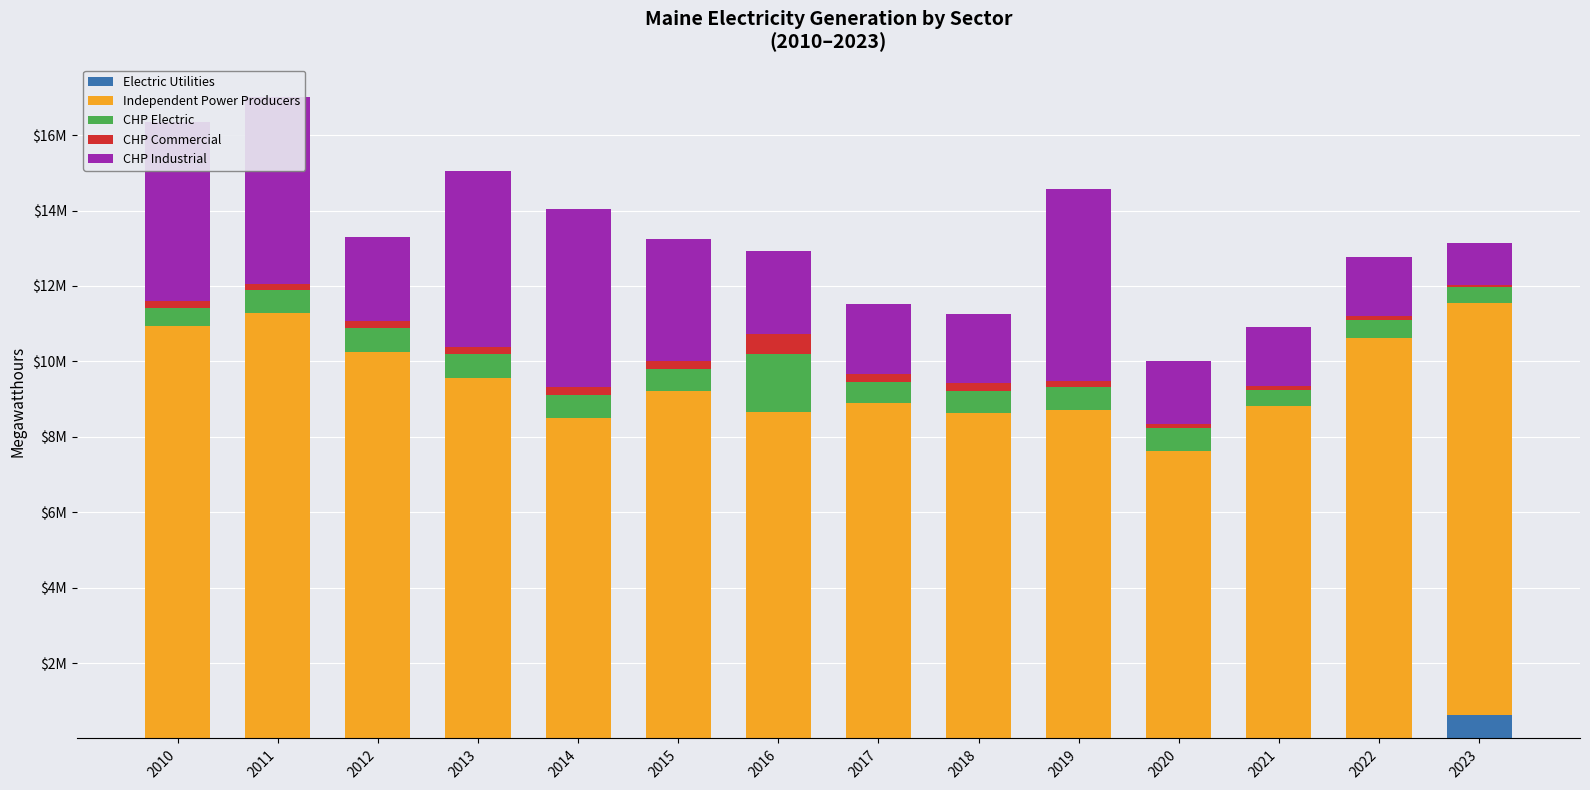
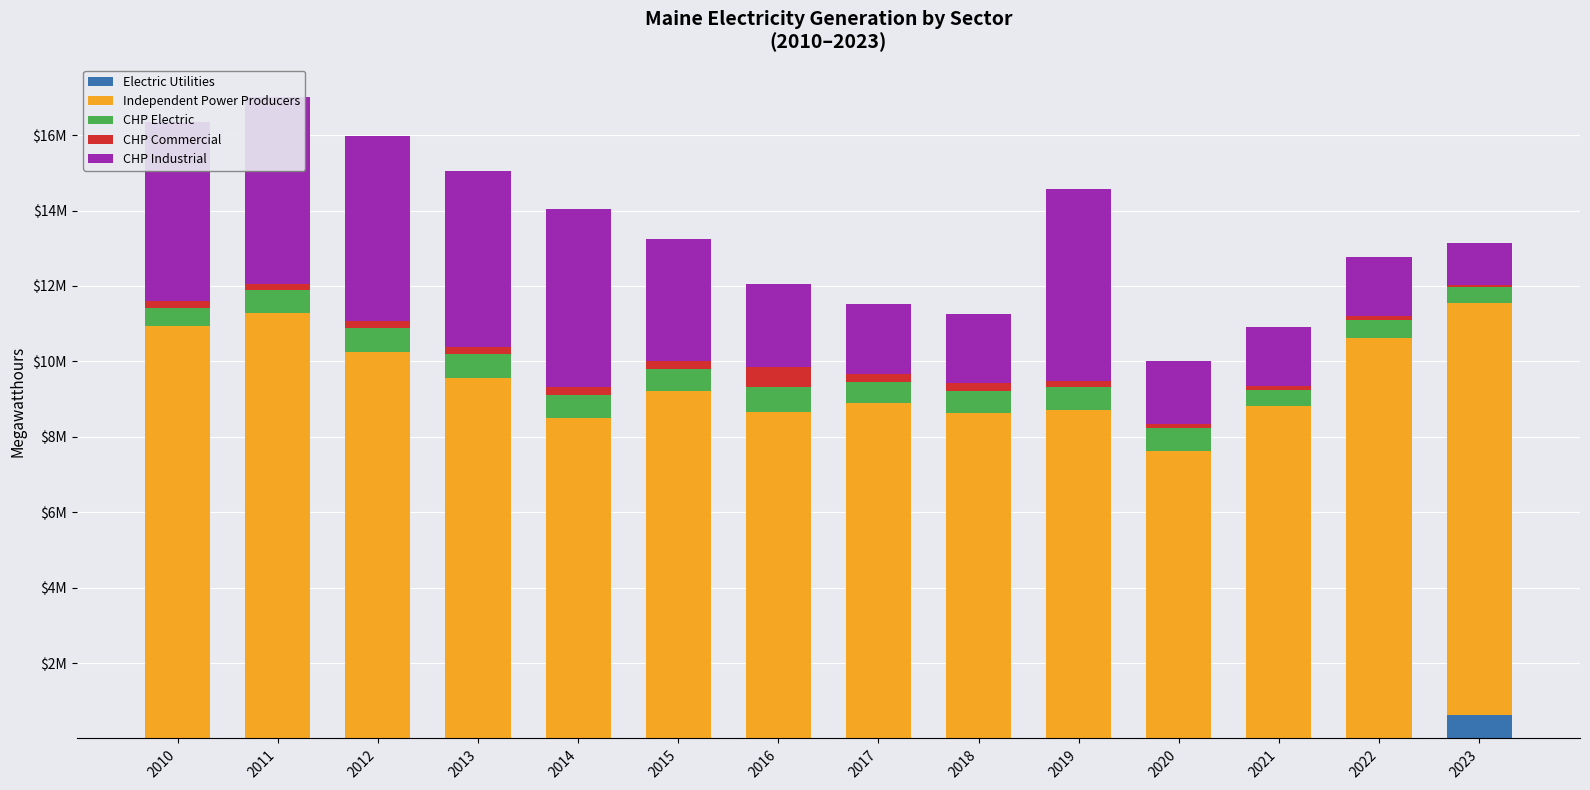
CHP Industrial, 2012: $2200000 -> $4900000
CHP Electric, 2016: $1500000 -> $700000
